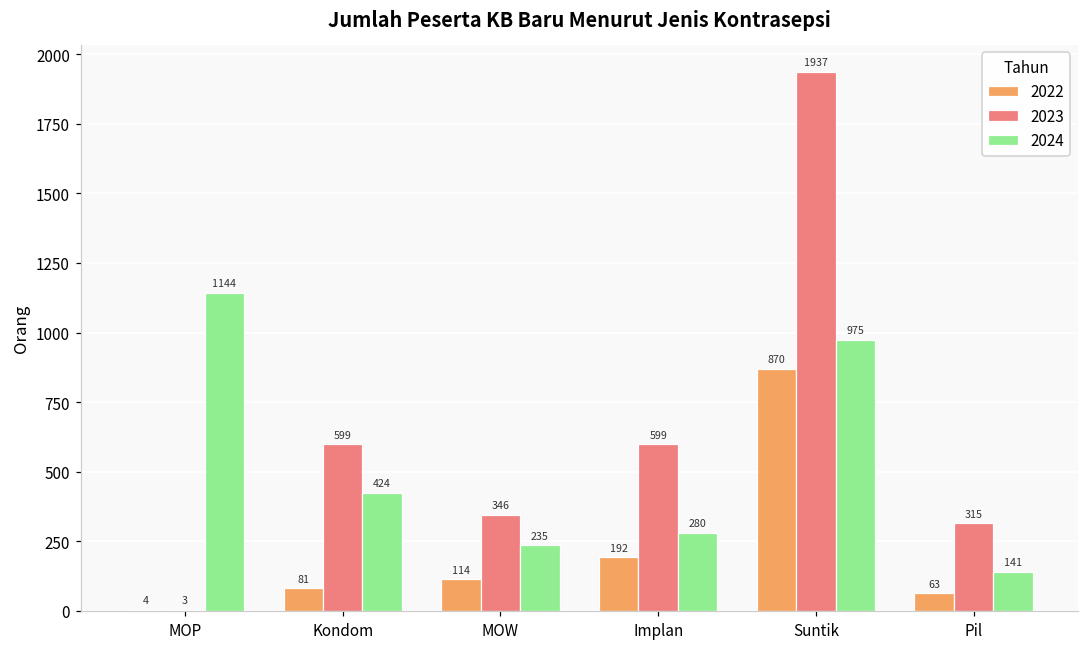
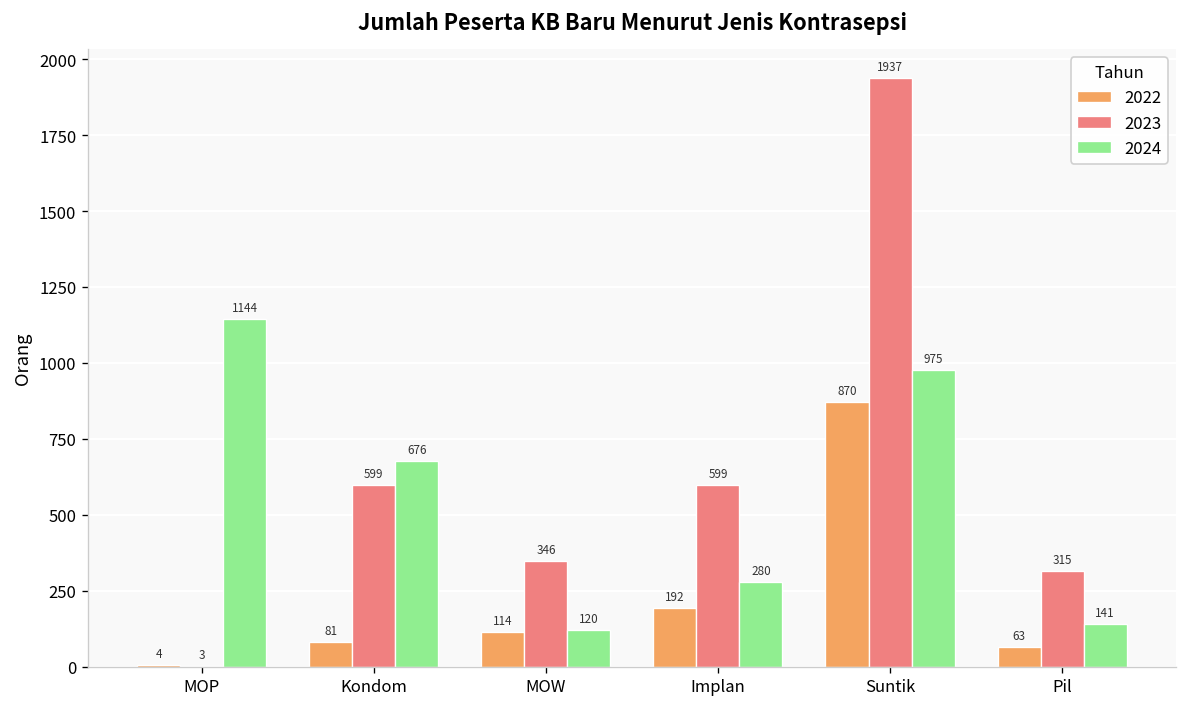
2024, Kondom: 424 -> 676
2024, MOW: 235 -> 120
